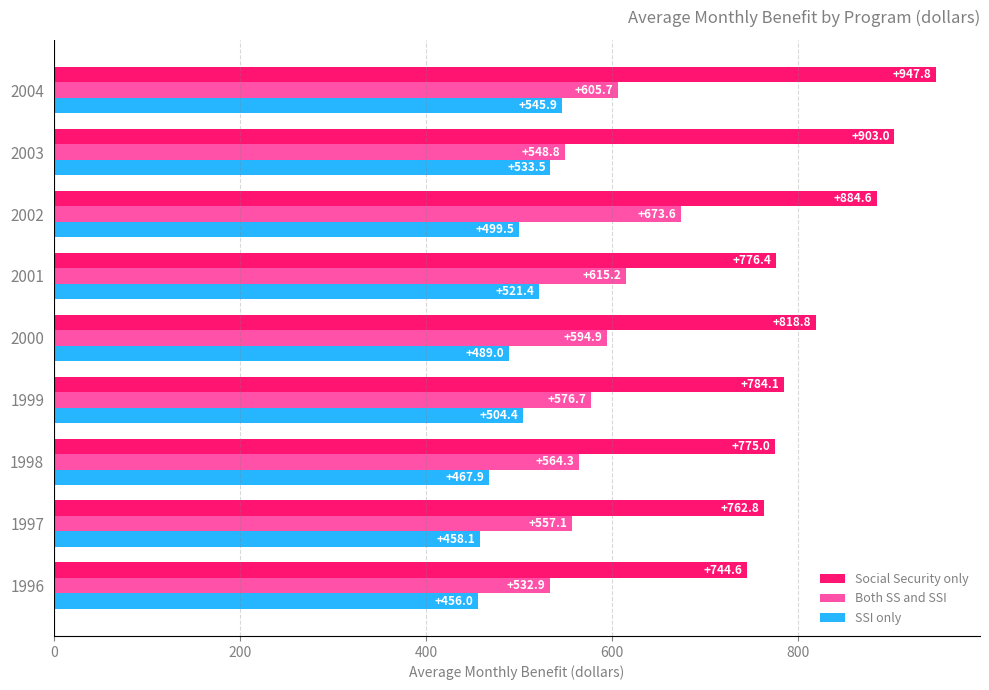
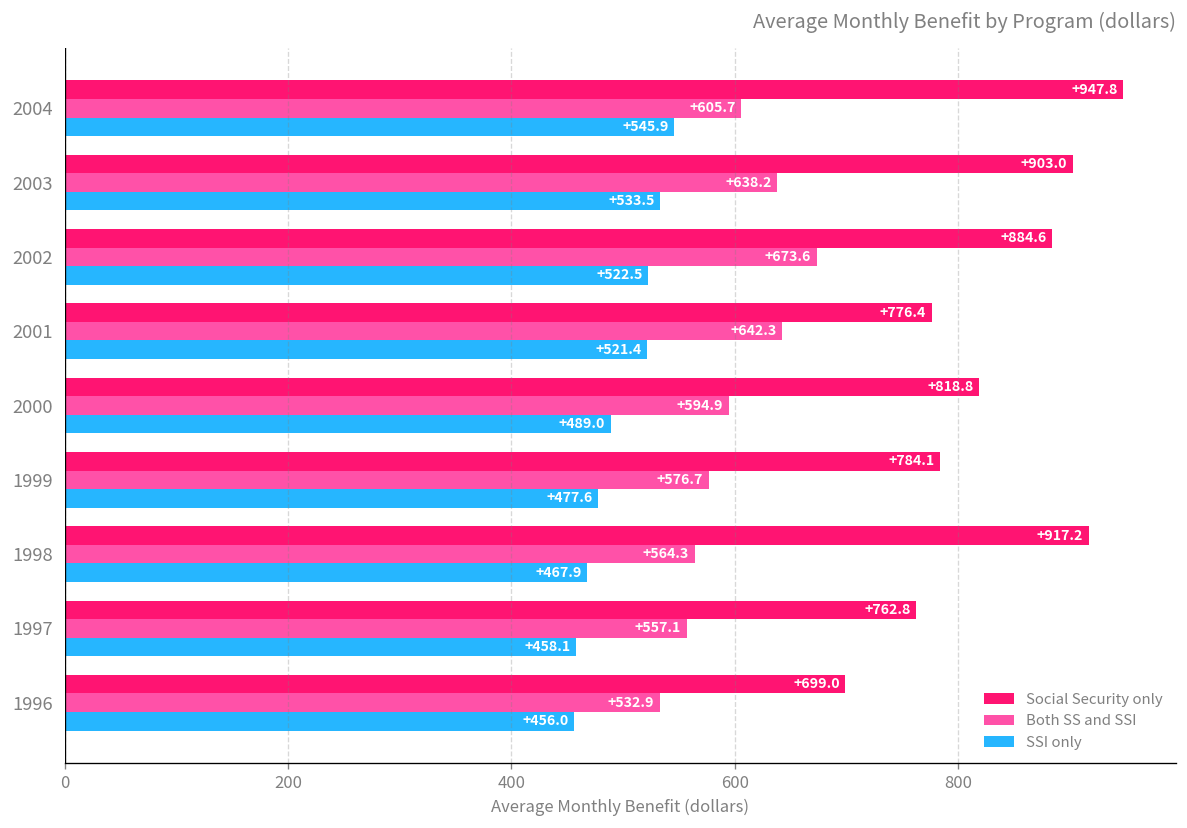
Both SS and SSI, 2003: +548.8 -> +638.2
SSI only, 2002: +499.5 -> +522.5
Both SS and SSI, 2001: +615.2 -> +642.3
SSI only, 1999: +504.4 -> +477.6
Social Security only, 1998: +775.0 -> +917.2
Social Security only, 1996: +744.6 -> +699.0
